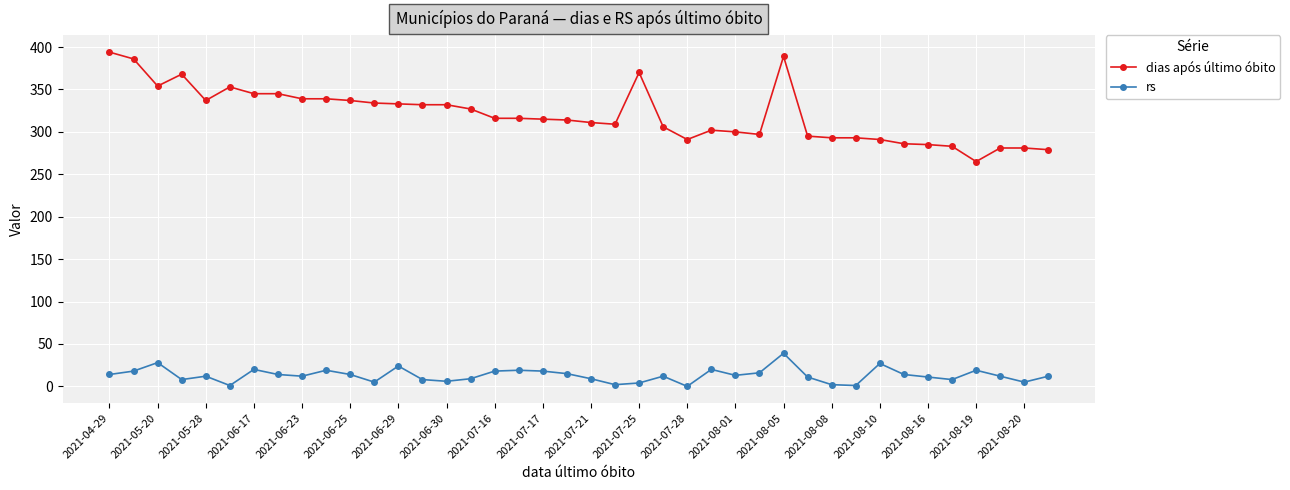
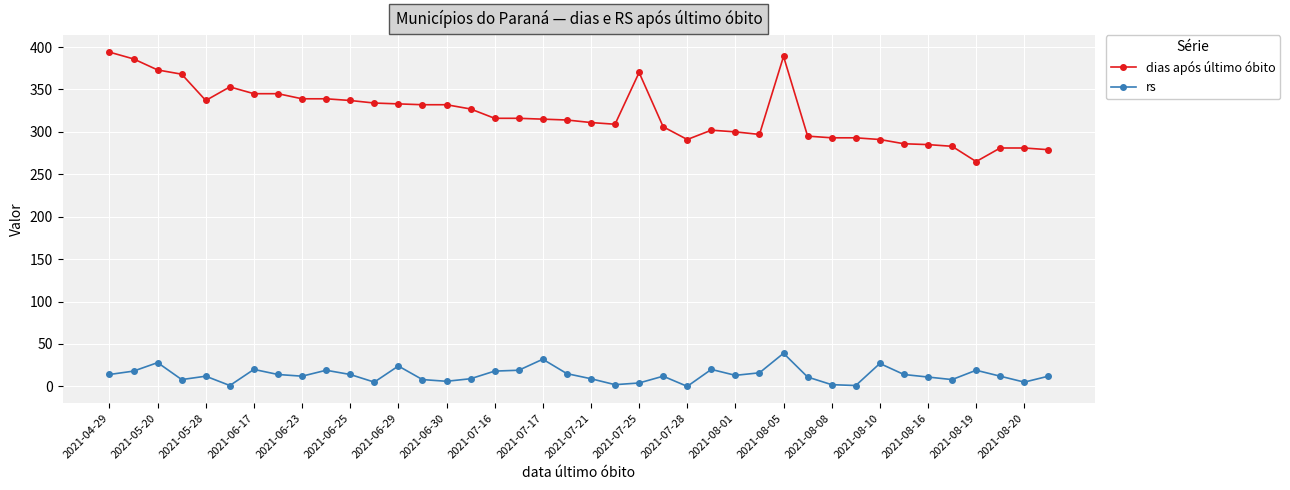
dias após último óbito, 2021-05-20: 350 -> 370
rs, 2021-07-17: 20 -> 30
